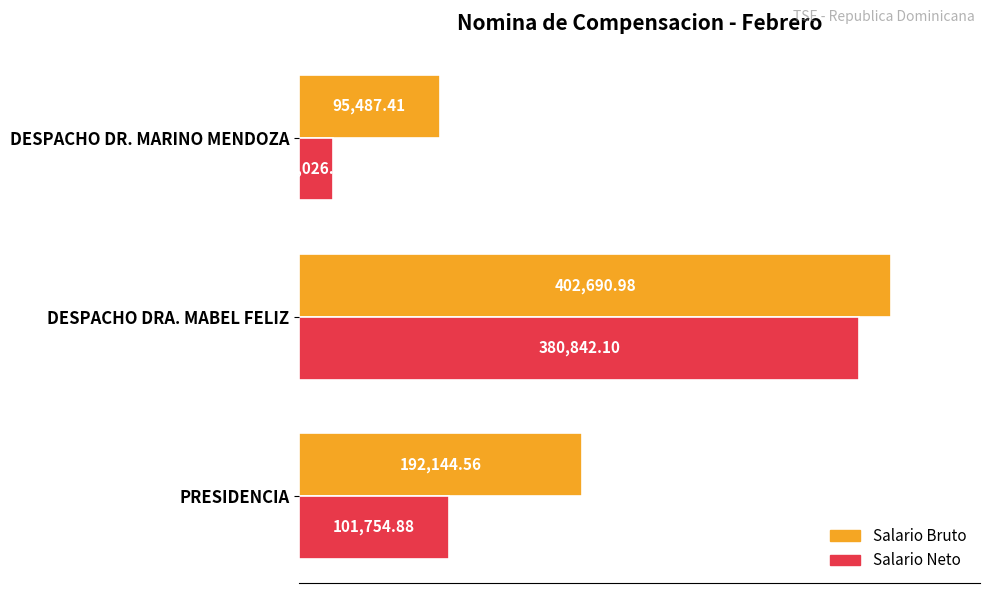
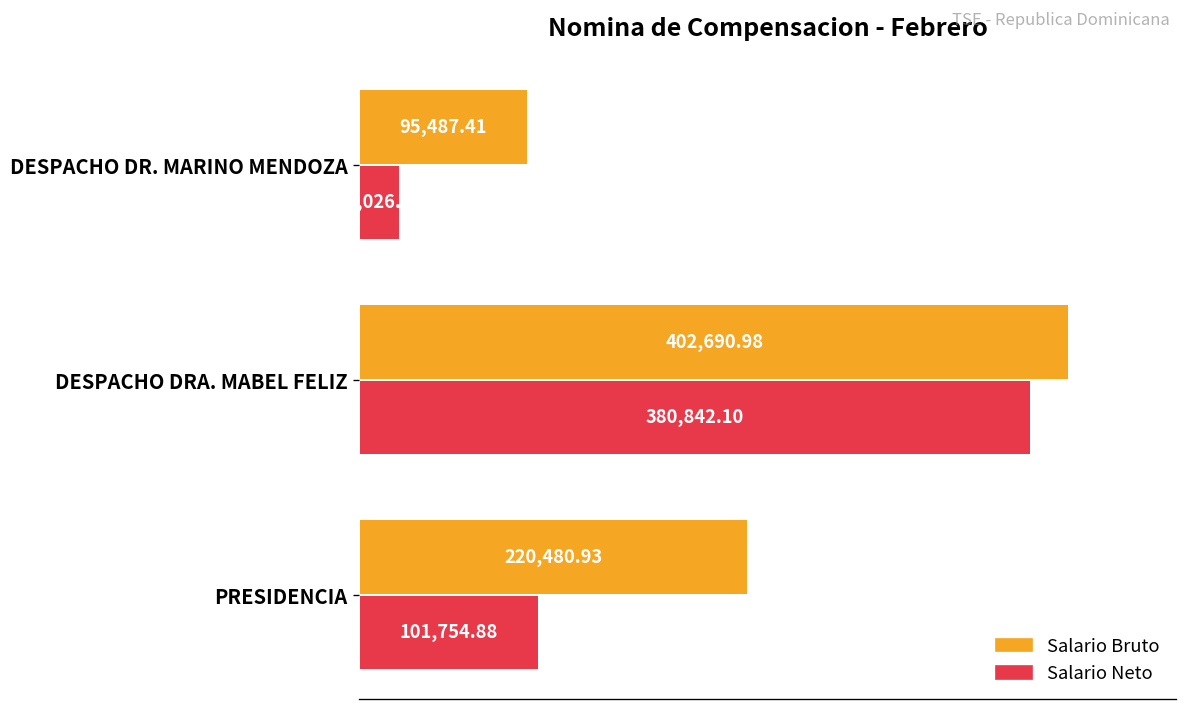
Salario Bruto, PRESIDENCIA: 192,144.56 -> 220,480.93
